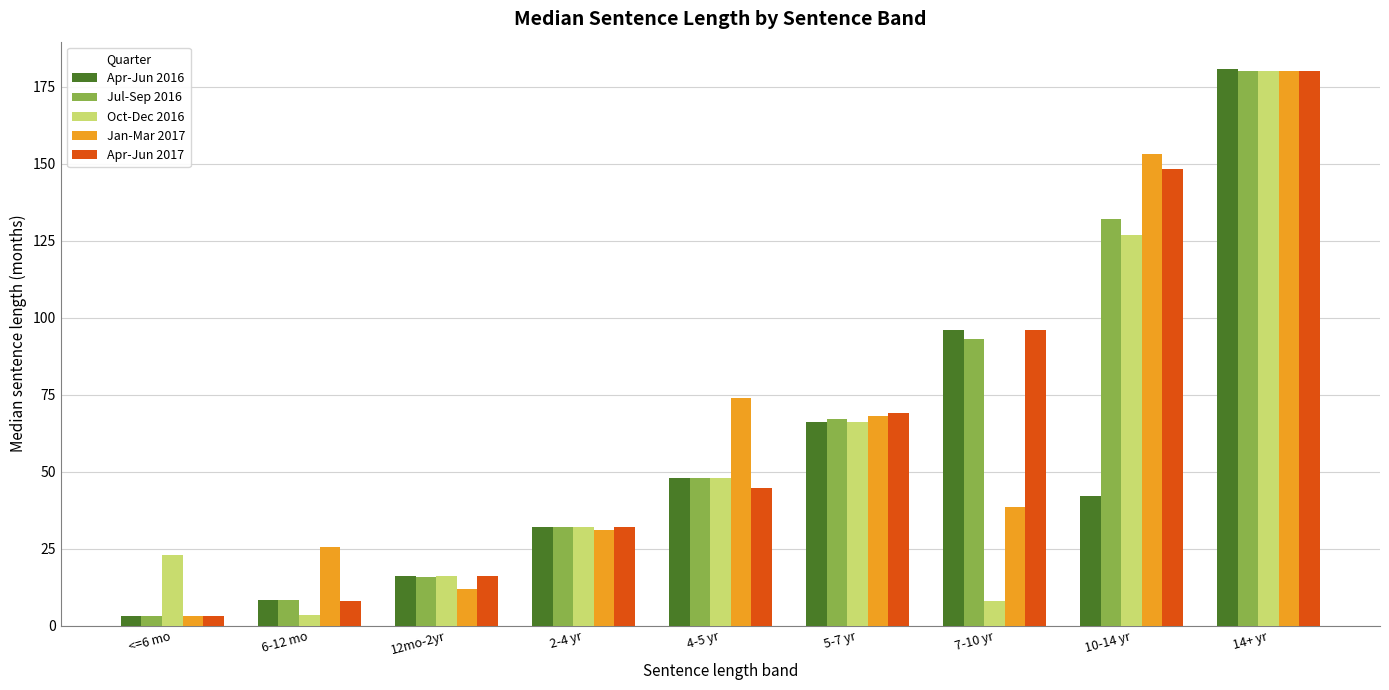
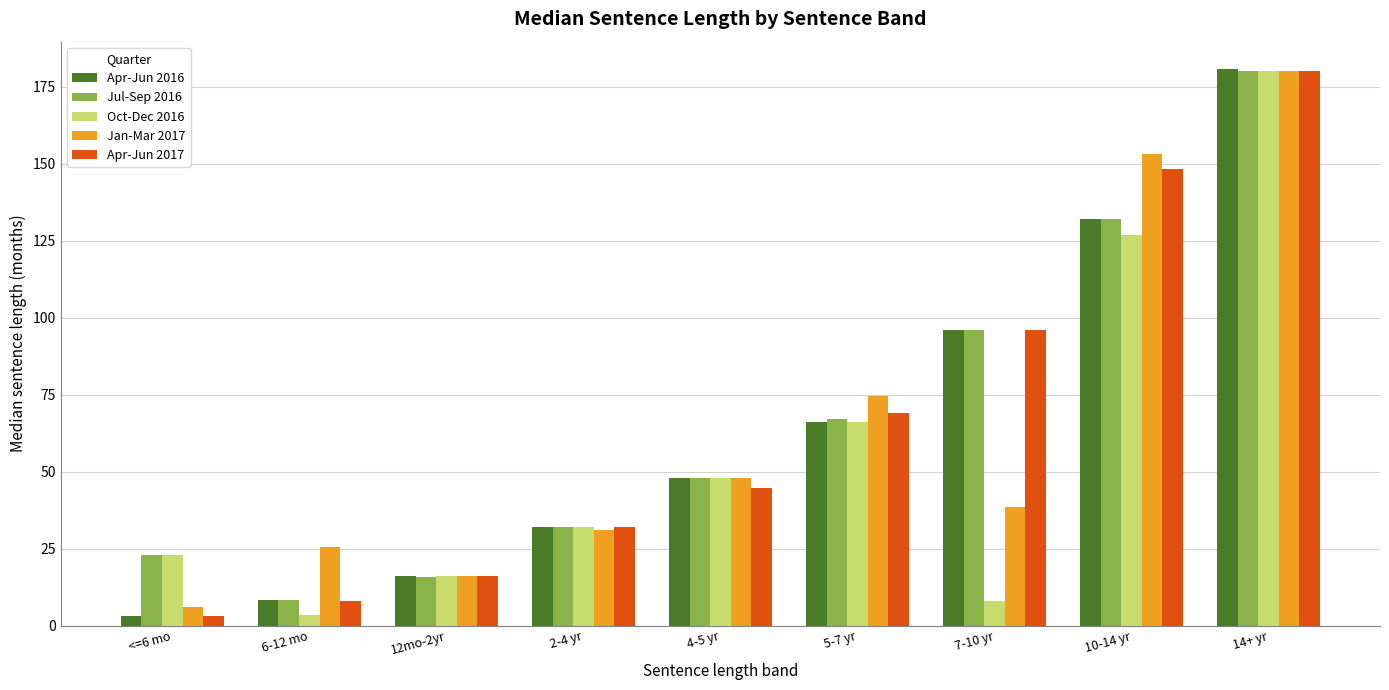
Jul-Sep 2016, <=6 mo: 3 -> 23
Jan-Mar 2017, <=6 mo: 3 -> 6
Jan-Mar 2017, 12mo-2yr: 12 -> 16
Jan-Mar 2017, 4-5 yr: 74 -> 48
Jan-Mar 2017, 5-7 yr: 68 -> 75
Jul-Sep 2016, 7-10 yr: 93 -> 96
Apr-Jun 2016, 10-14 yr: 42 -> 132
